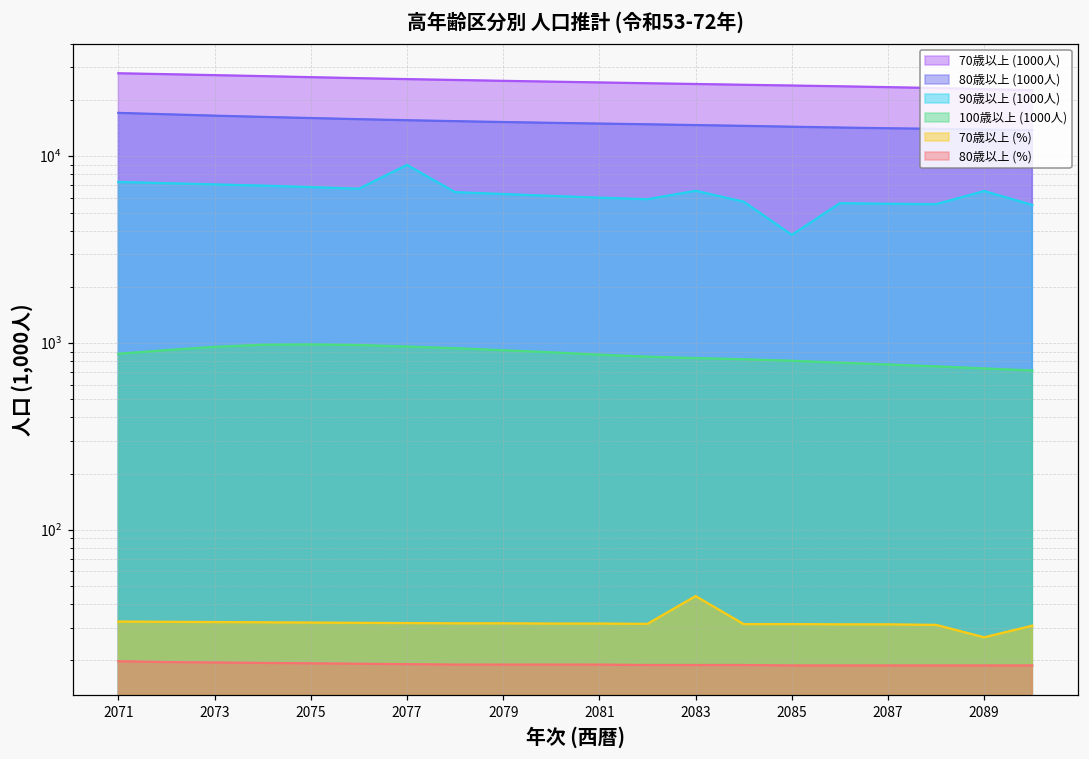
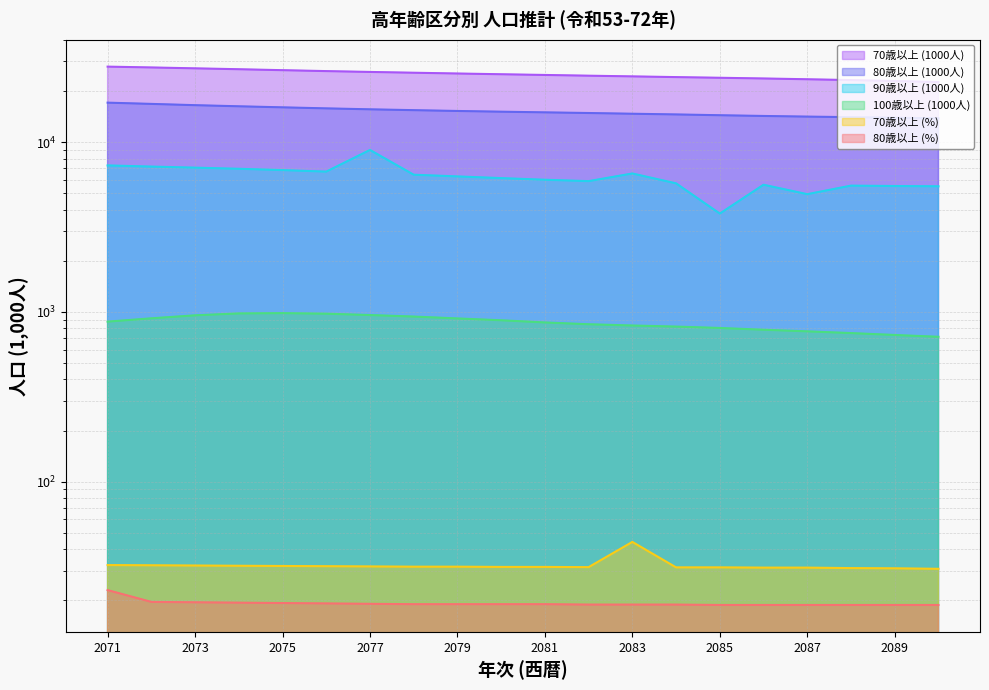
80歳以上 (%), 2071: 20 -> 23
90歳以上 (1000人), 2087: 5600 -> 4900
90歳以上 (1000人), 2089: 6500 -> 5500
70歳以上 (%), 2089: 27 -> 31
